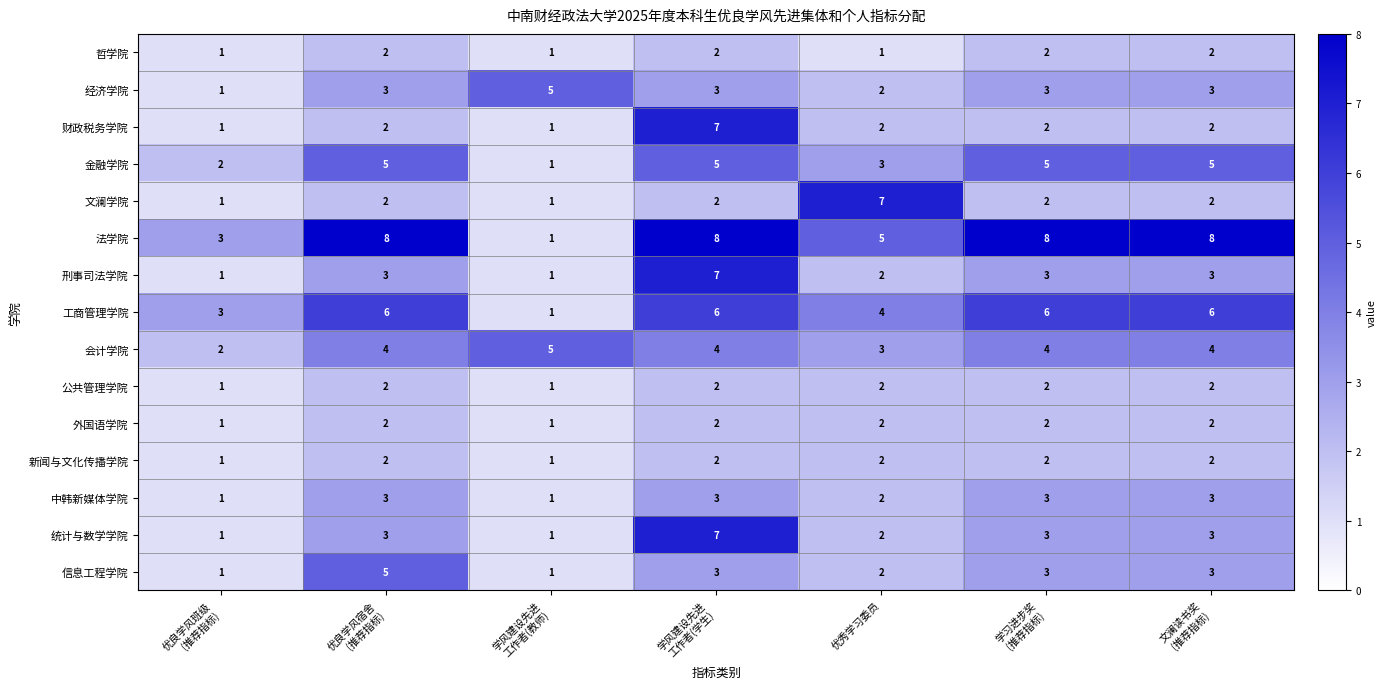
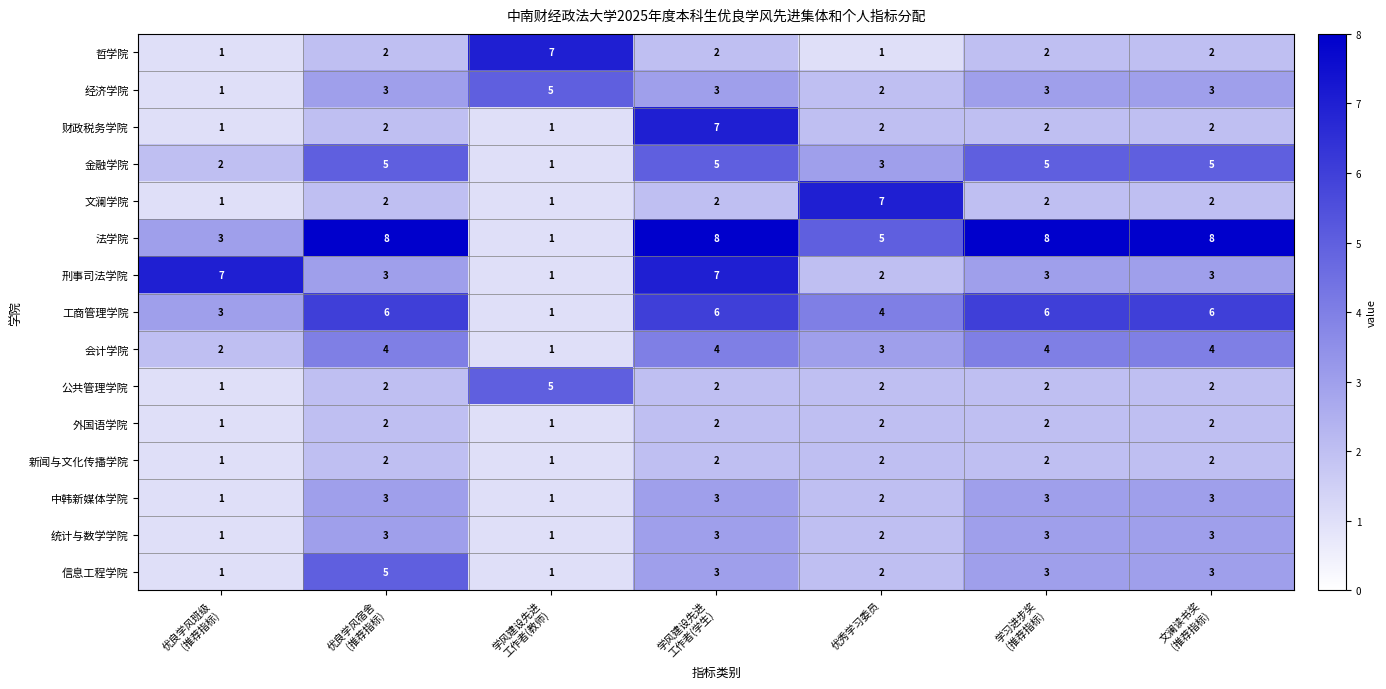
哲学院, 学风建设先进 工作者(教师): 1 -> 7
刑事司法学院, 优良学风班级 (推荐指标): 1 -> 7
会计学院, 学风建设先进 工作者(教师): 5 -> 1
公共管理学院, 学风建设先进 工作者(教师): 1 -> 5
统计与数学学院, 学风建设先进 工作者(学生): 7 -> 3
